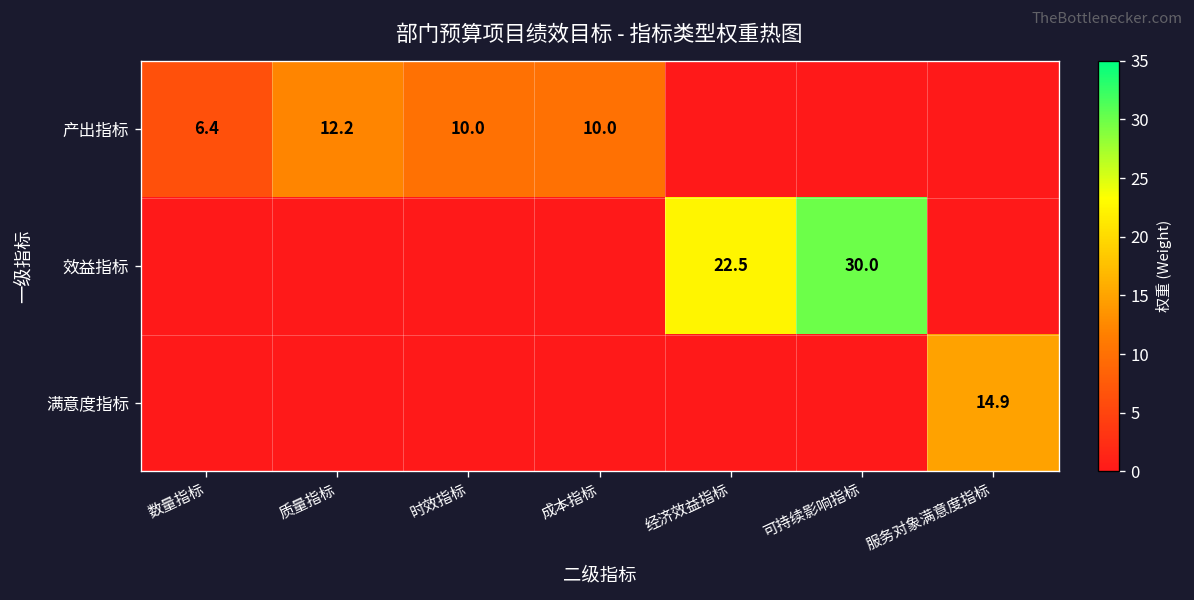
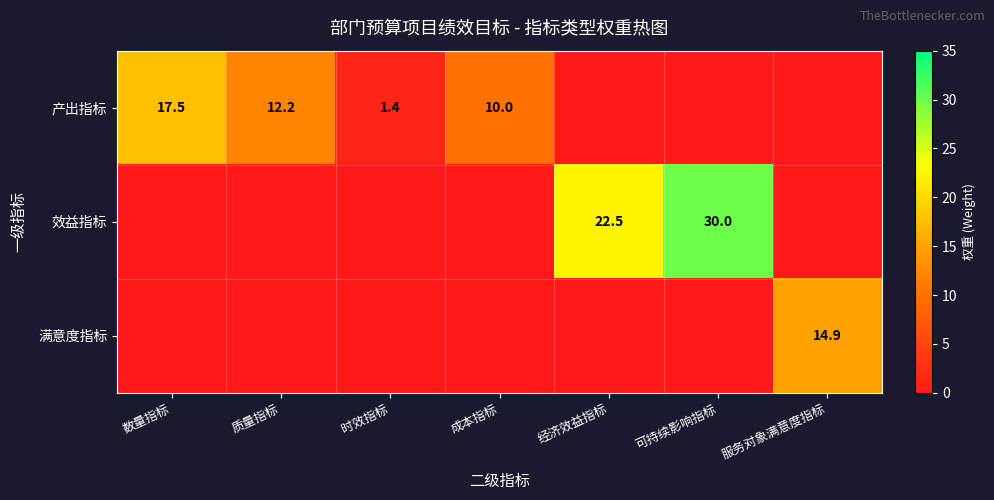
产出指标, 数量指标: 6.4 -> 17.5
产出指标, 时效指标: 10.0 -> 1.4
